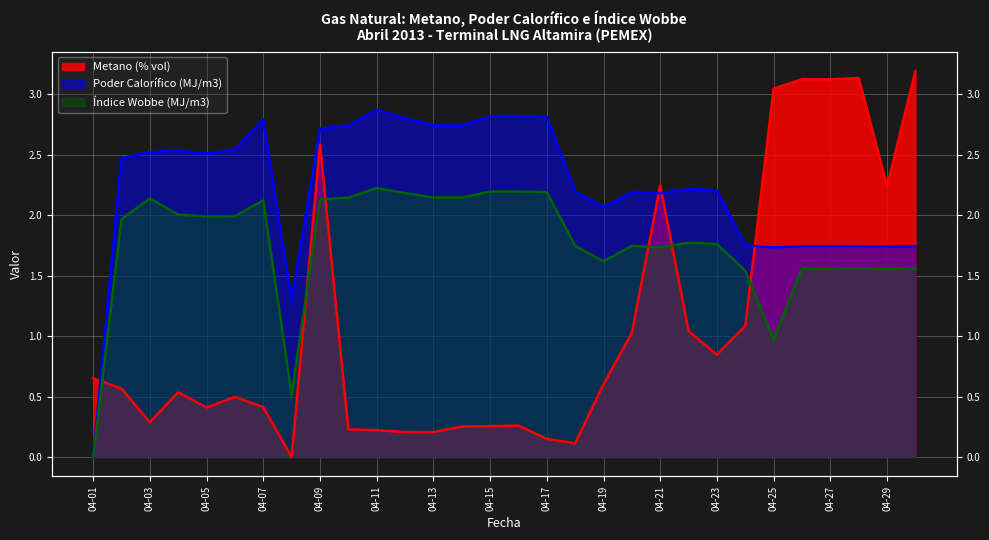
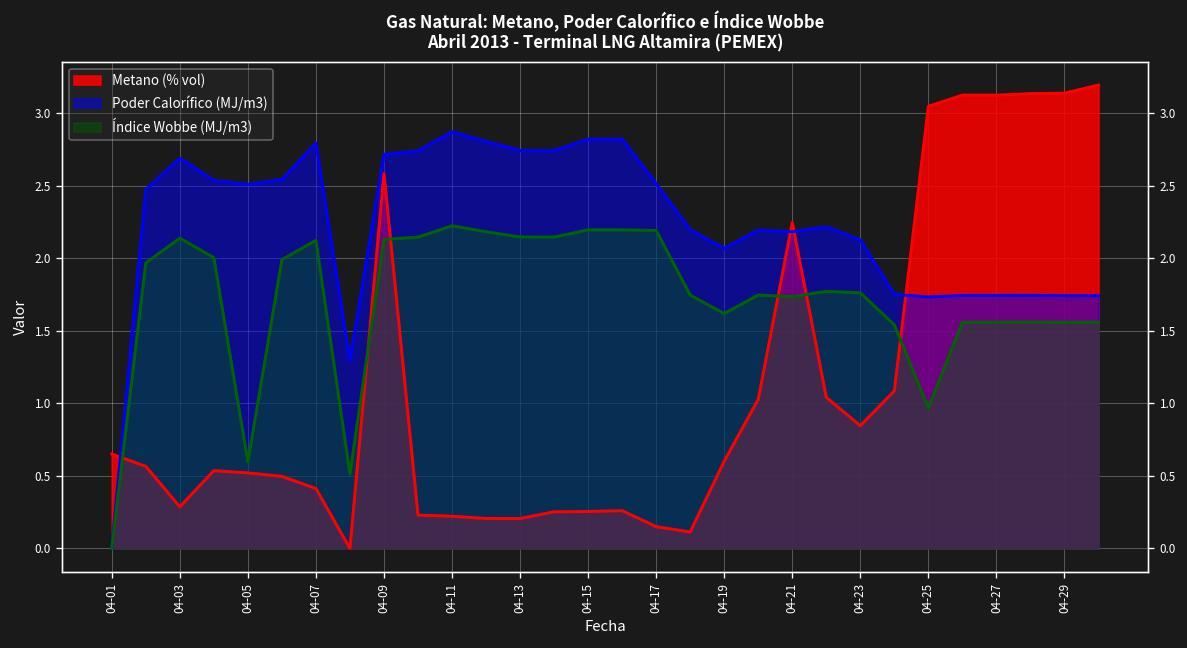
Poder Calorífico (MJ/m3), 04-03: 2.52 -> 2.69
Metano (% vol), 04-05: 0.41 -> 0.52
Índice Wobbe (MJ/m3), 04-05: 1.99 -> 0.60
Poder Calorífico (MJ/m3), 04-17: 2.81 -> 2.51
Poder Calorífico (MJ/m3), 04-23: 2.21 -> 2.13
Metano (% vol), 04-29: 2.24 -> 3.14
